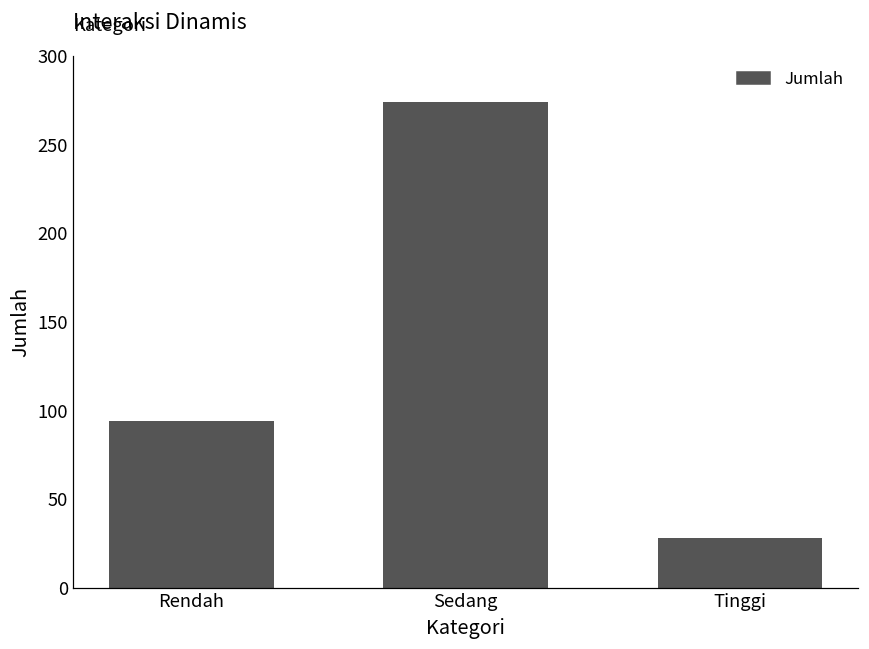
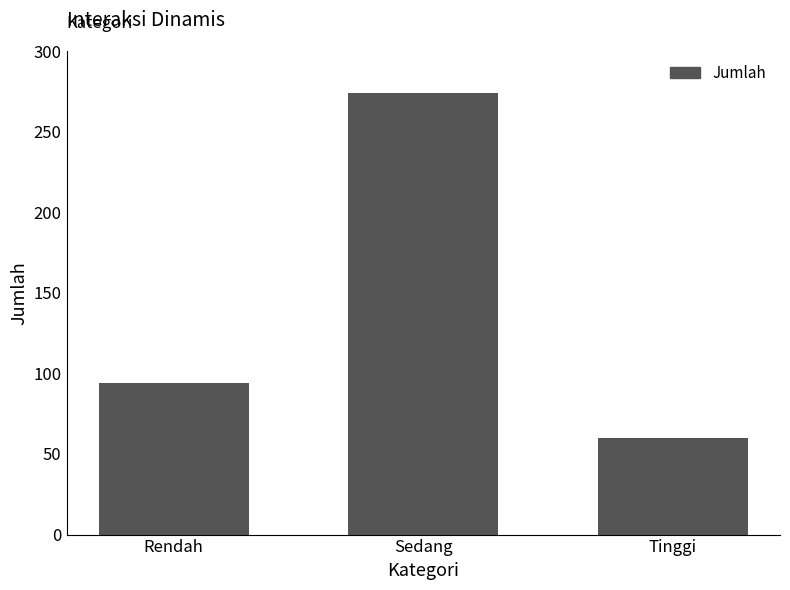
Tinggi: 28 -> 60
